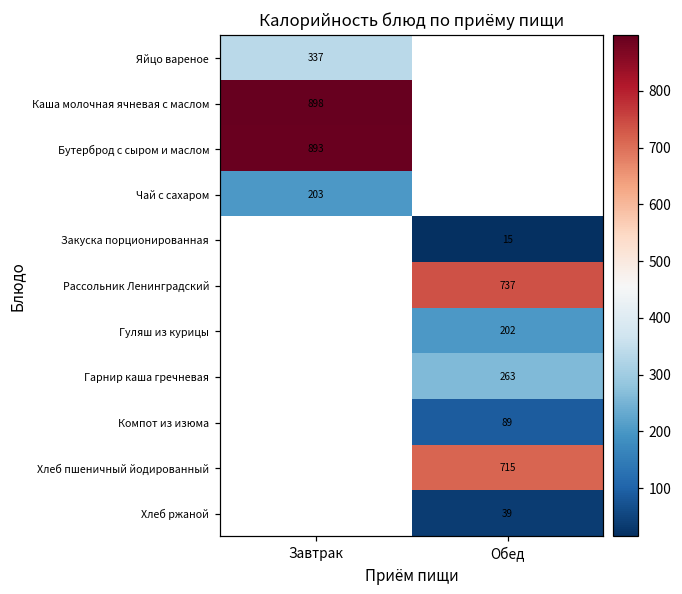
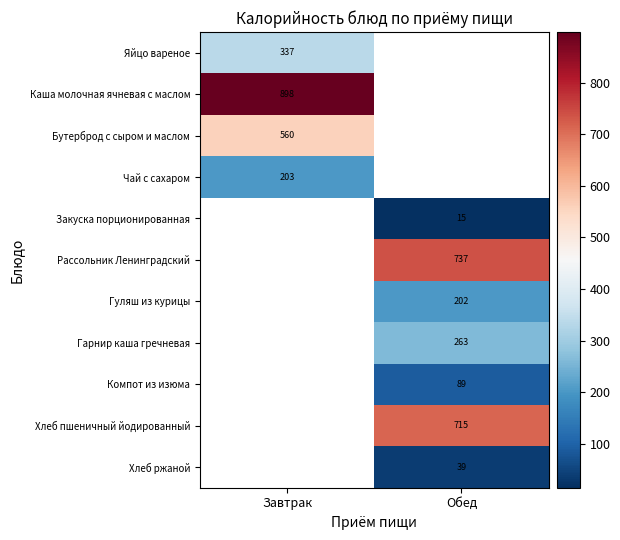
Бутерброд с сыром и маслом, Завтрак: 893 -> 560
